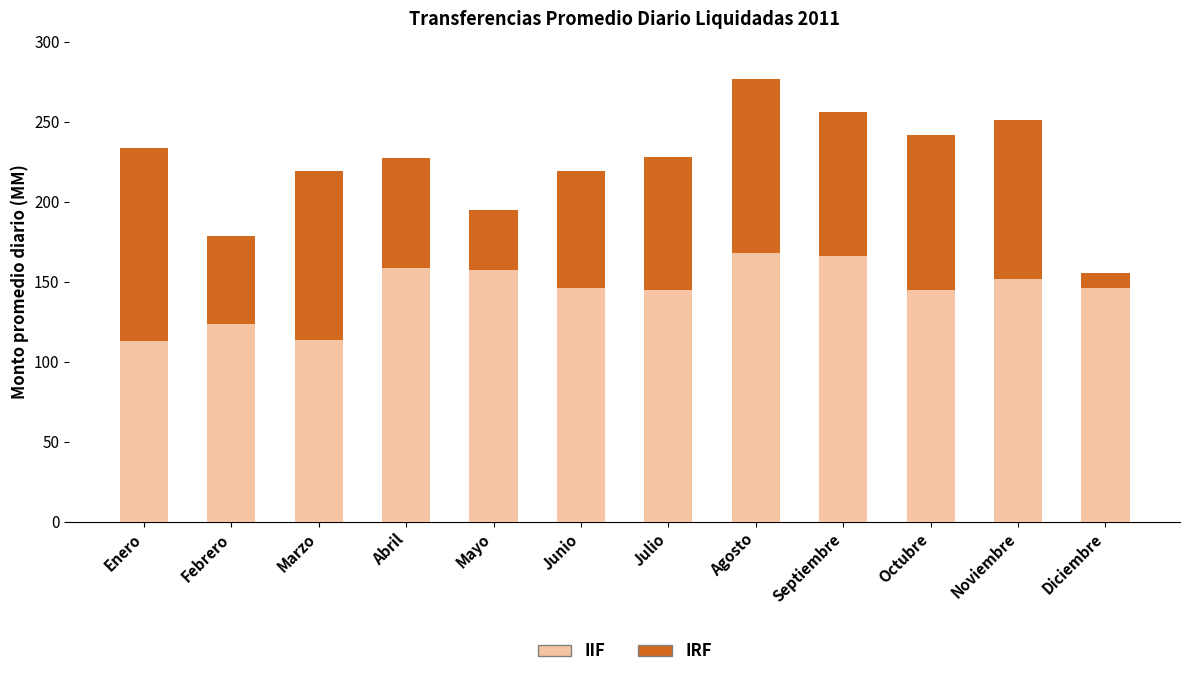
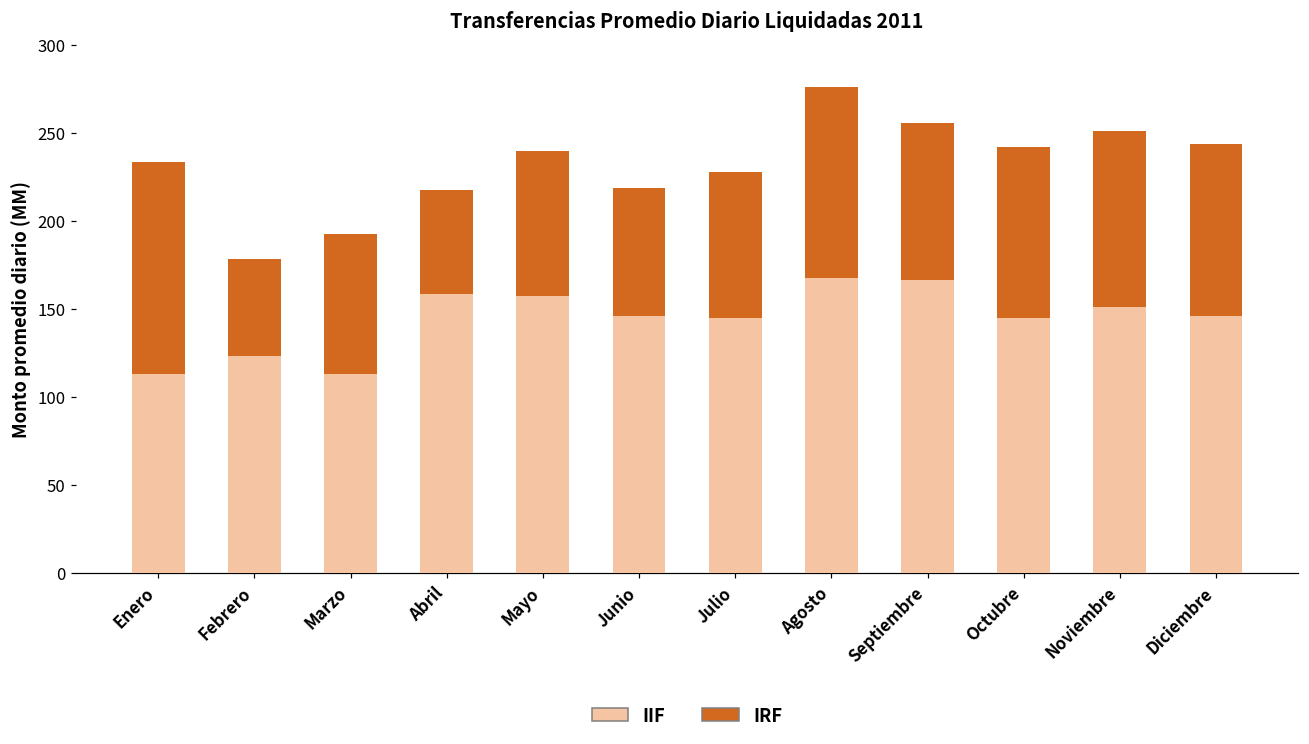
IRF, Marzo: 106 -> 79
IRF, Abril: 69 -> 59
IRF, Mayo: 38 -> 83
IRF, Diciembre: 10 -> 98
